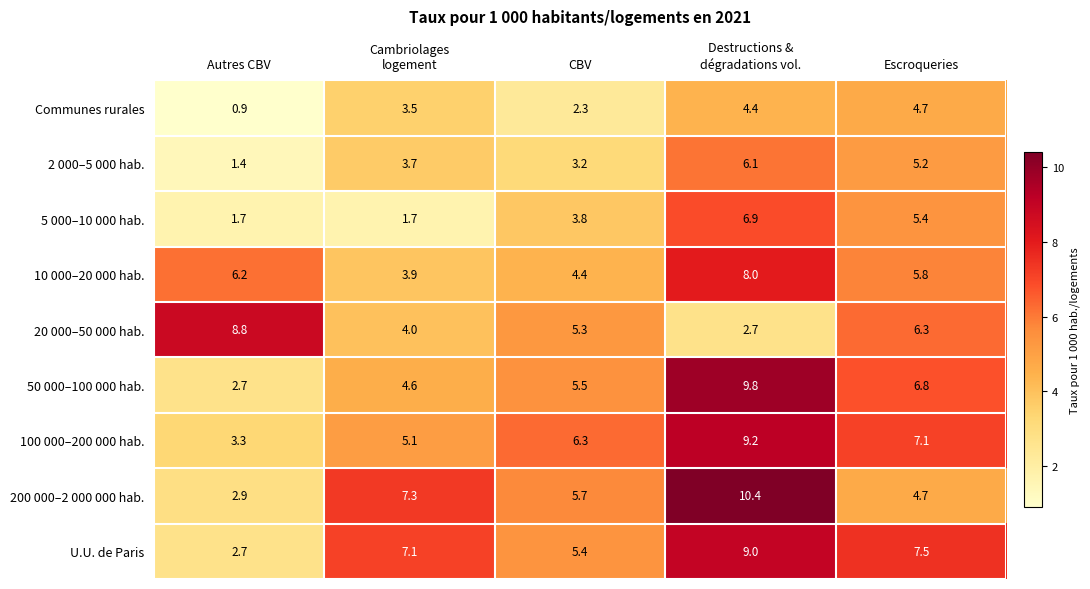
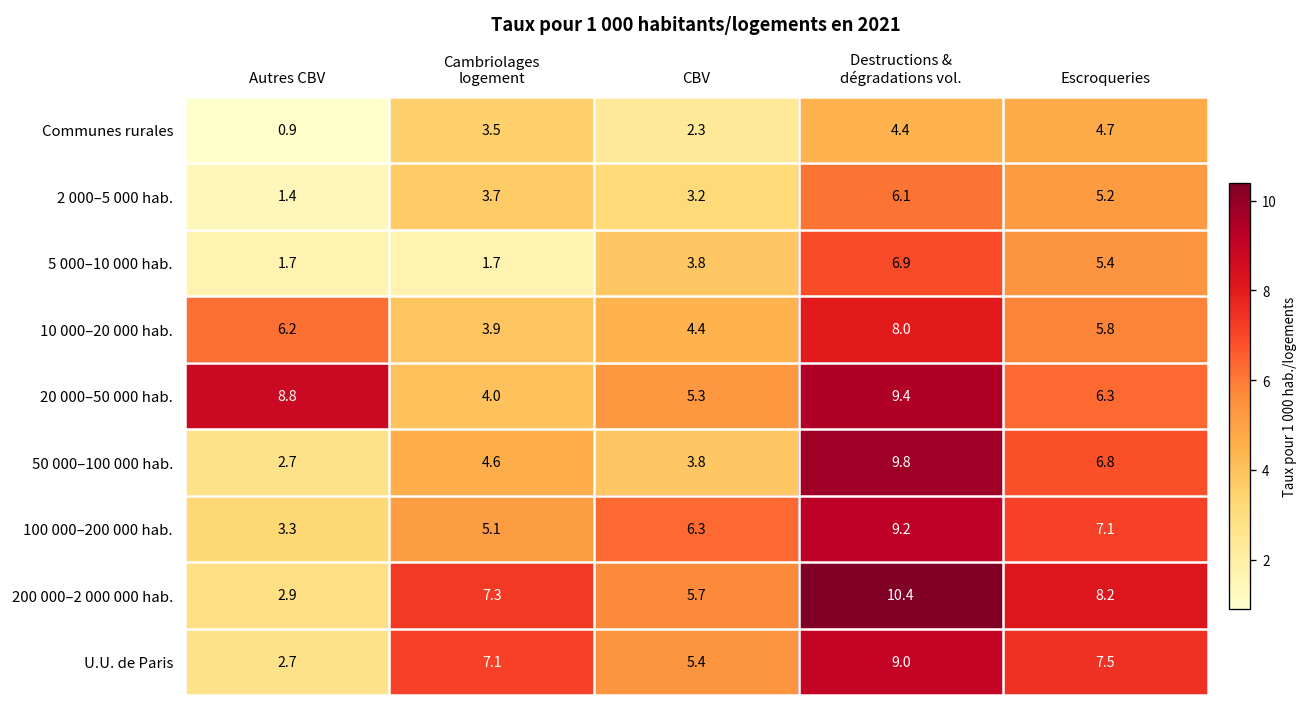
20 000–50 000 hab., Destructions & dégradations vol.: 2.7 -> 9.4
50 000–100 000 hab., CBV: 5.5 -> 3.8
200 000–2 000 000 hab., Escroqueries: 4.7 -> 8.2
